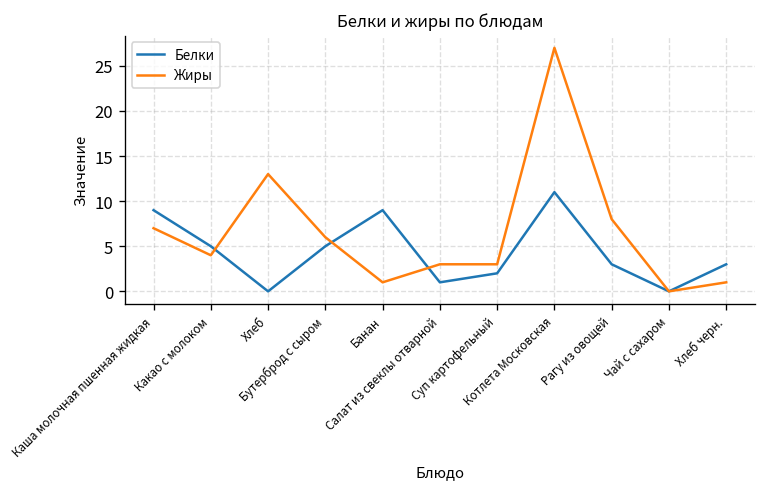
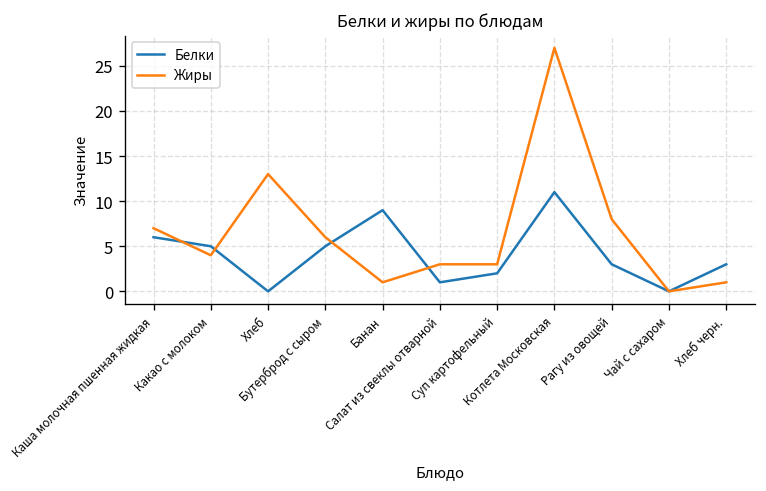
Белки, Каша молочная пшенная жидкая: 9 -> 6
